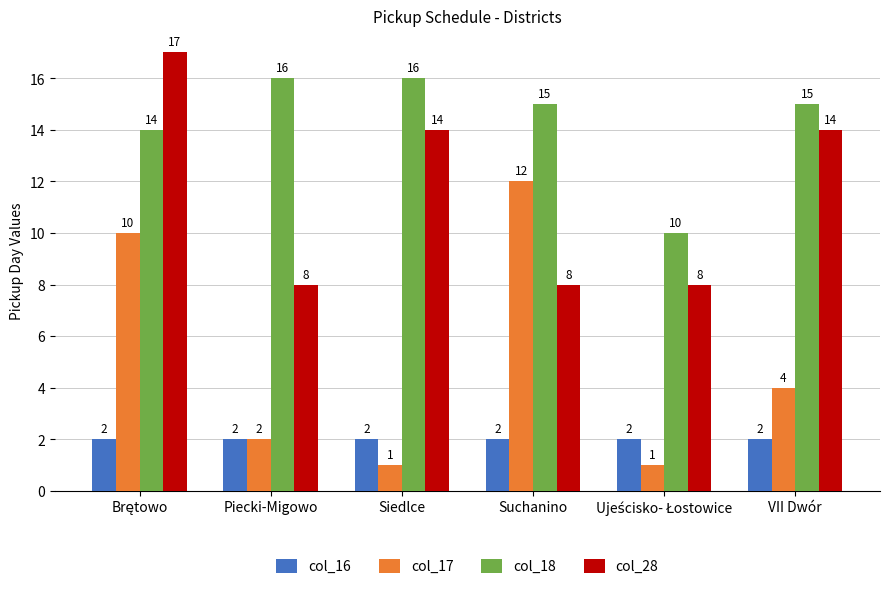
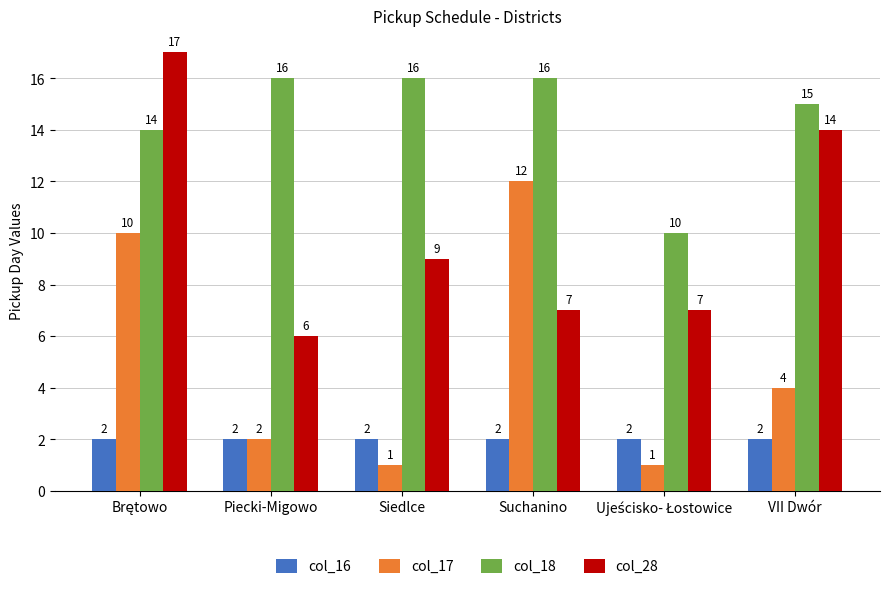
col_28, Piecki-Migowo: 8 -> 6
col_28, Siedlce: 14 -> 9
col_18, Suchanino: 15 -> 16
col_28, Suchanino: 8 -> 7
col_28, Ujeścisko- Łostowice: 8 -> 7
